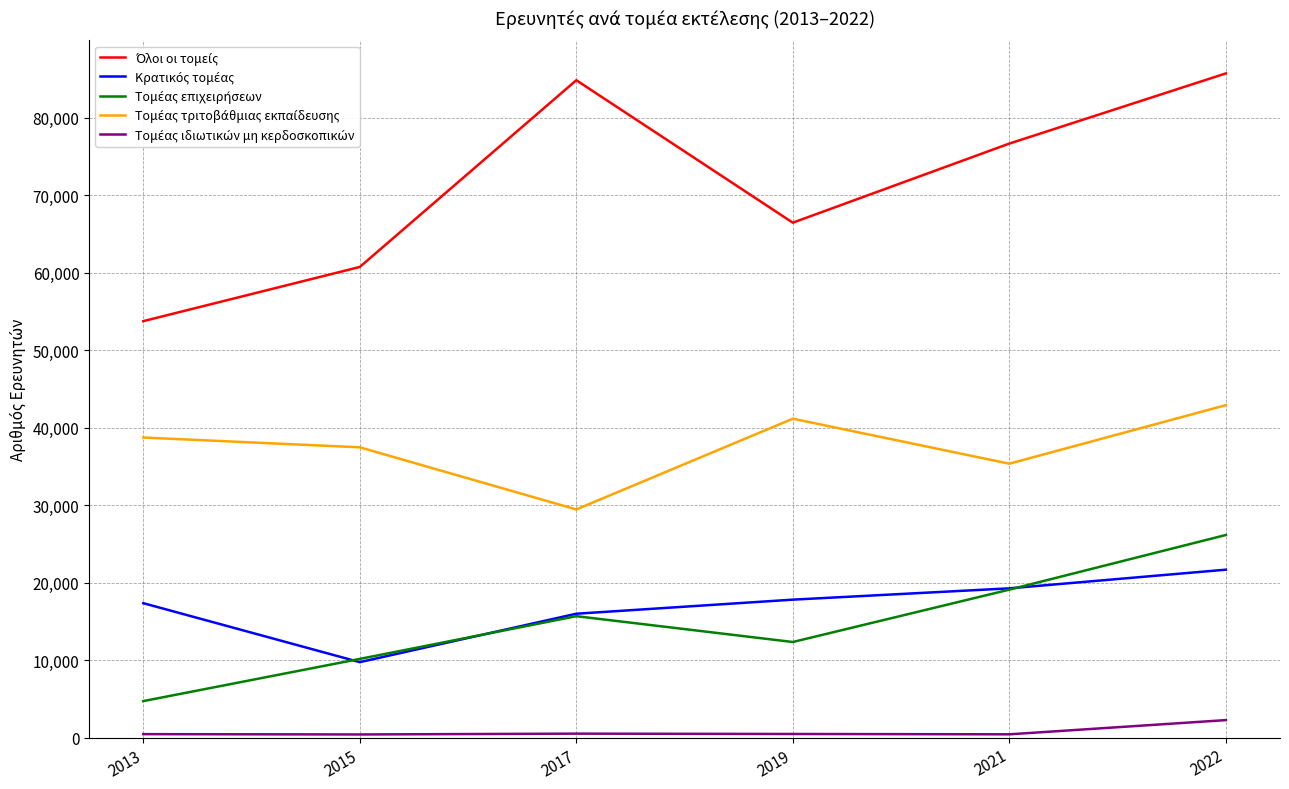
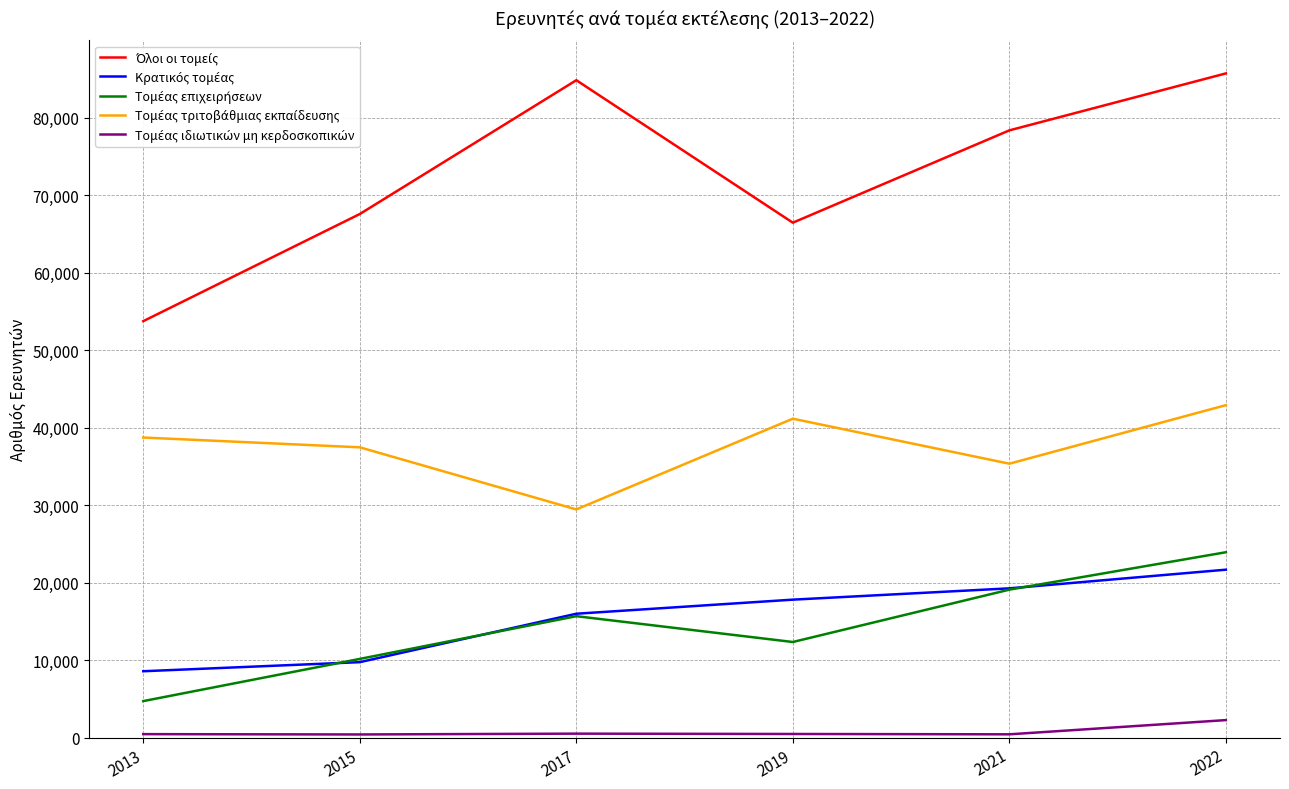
Κρατικός τομέας, 2013: 17,000 -> 9,000
Όλοι οι τομείς, 2015: 61,000 -> 68,000
Όλοι οι τομείς, 2021: 77,000 -> 78,000
Τομέας επιχειρήσεων, 2022: 26,000 -> 24,000
